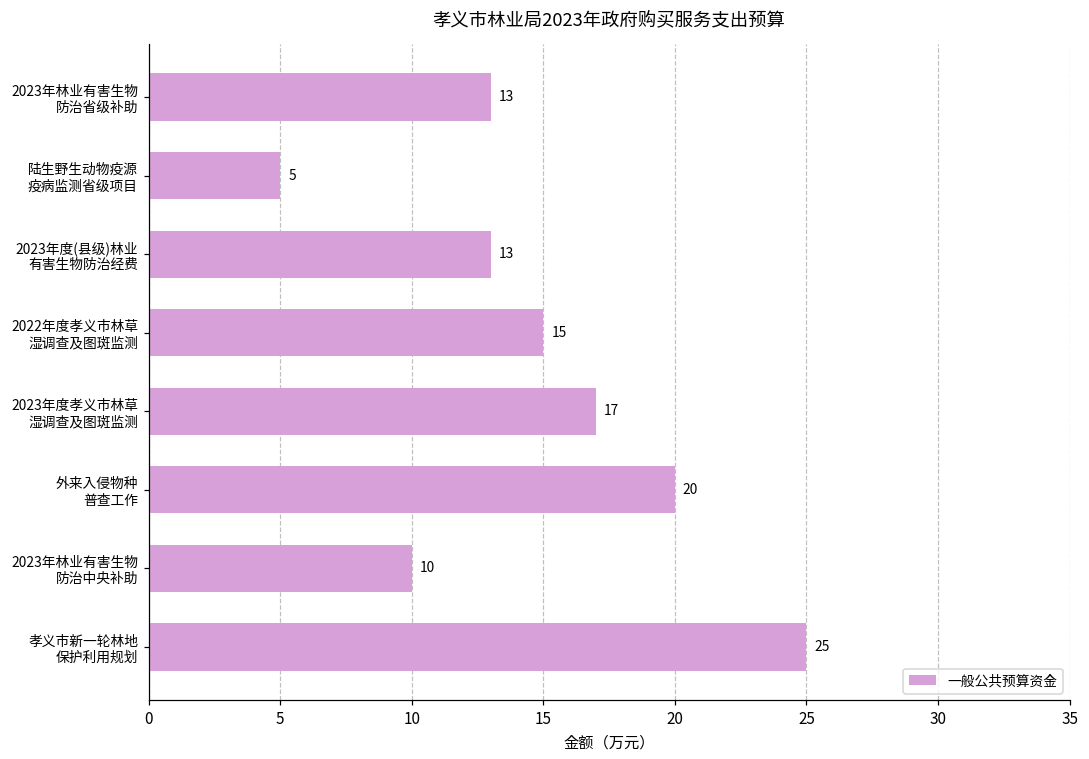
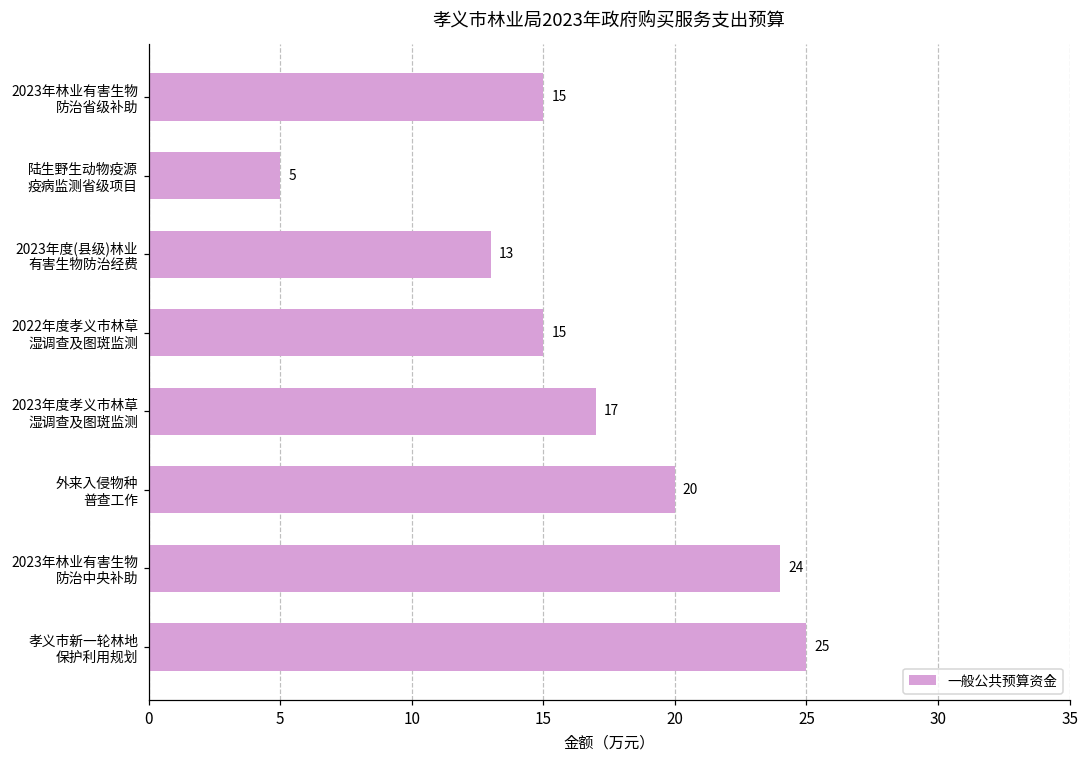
2023年林业有害生物 防治省级补助: 13 -> 15
2023年林业有害生物 防治中央补助: 10 -> 24
